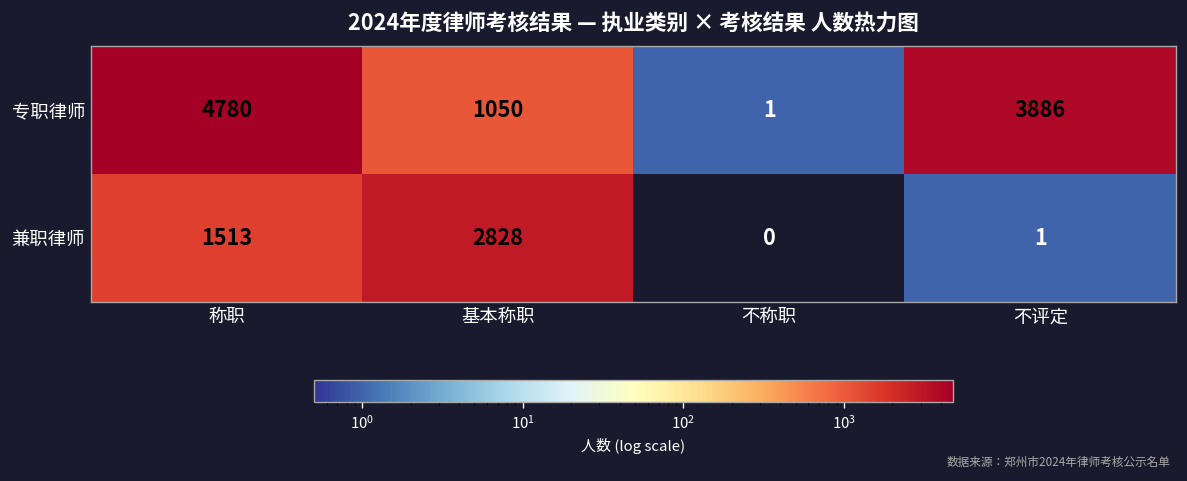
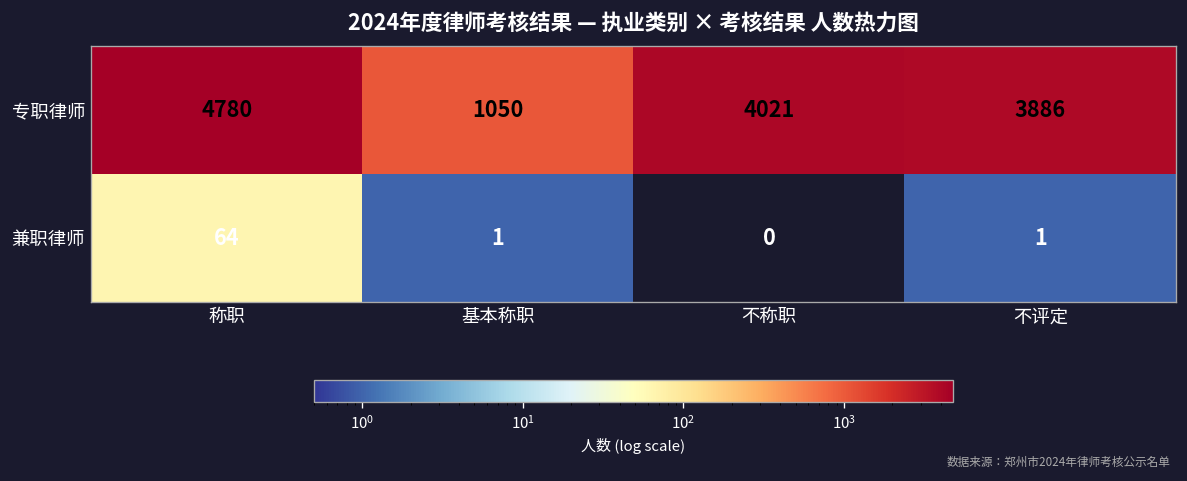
专职律师, 不称职: 1 -> 4021
兼职律师, 称职: 1513 -> 64
兼职律师, 基本称职: 2828 -> 1
